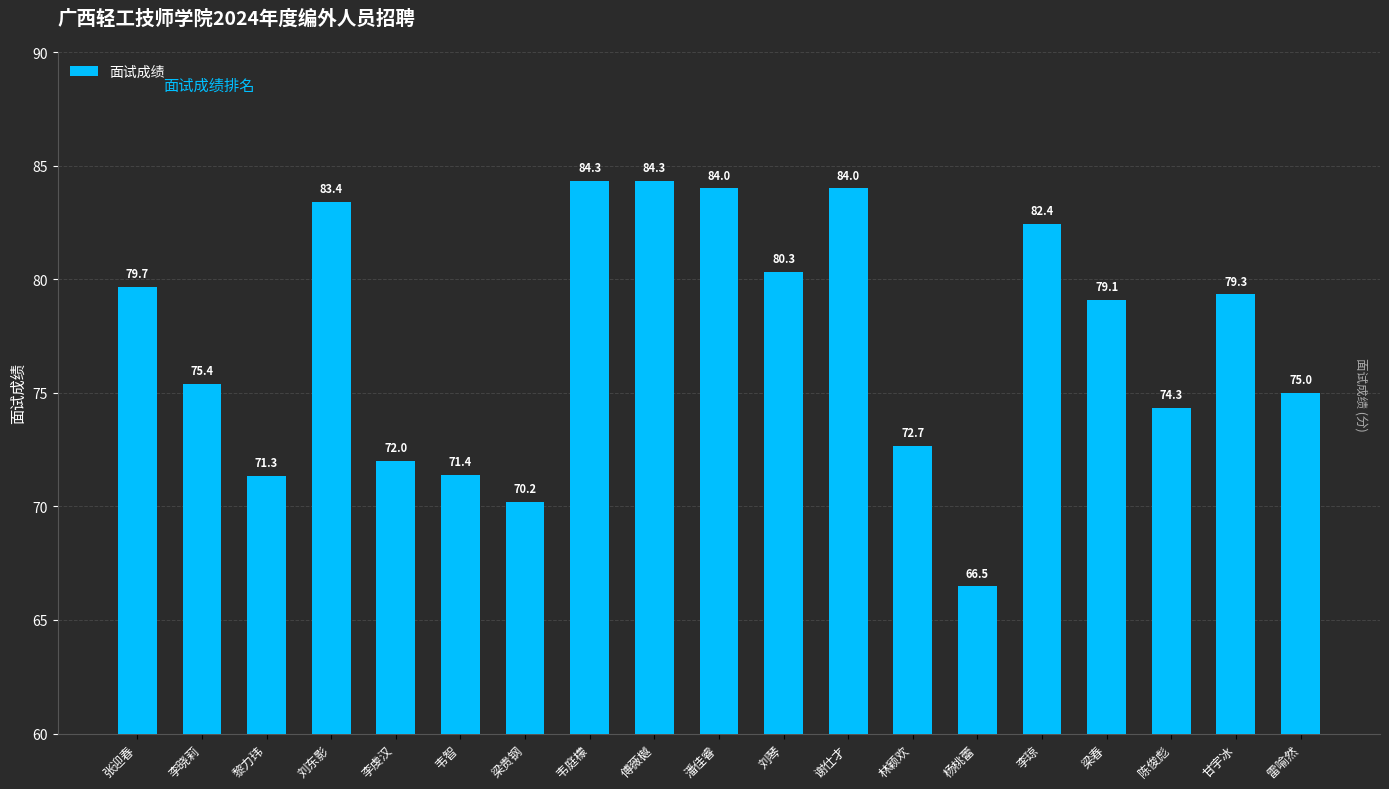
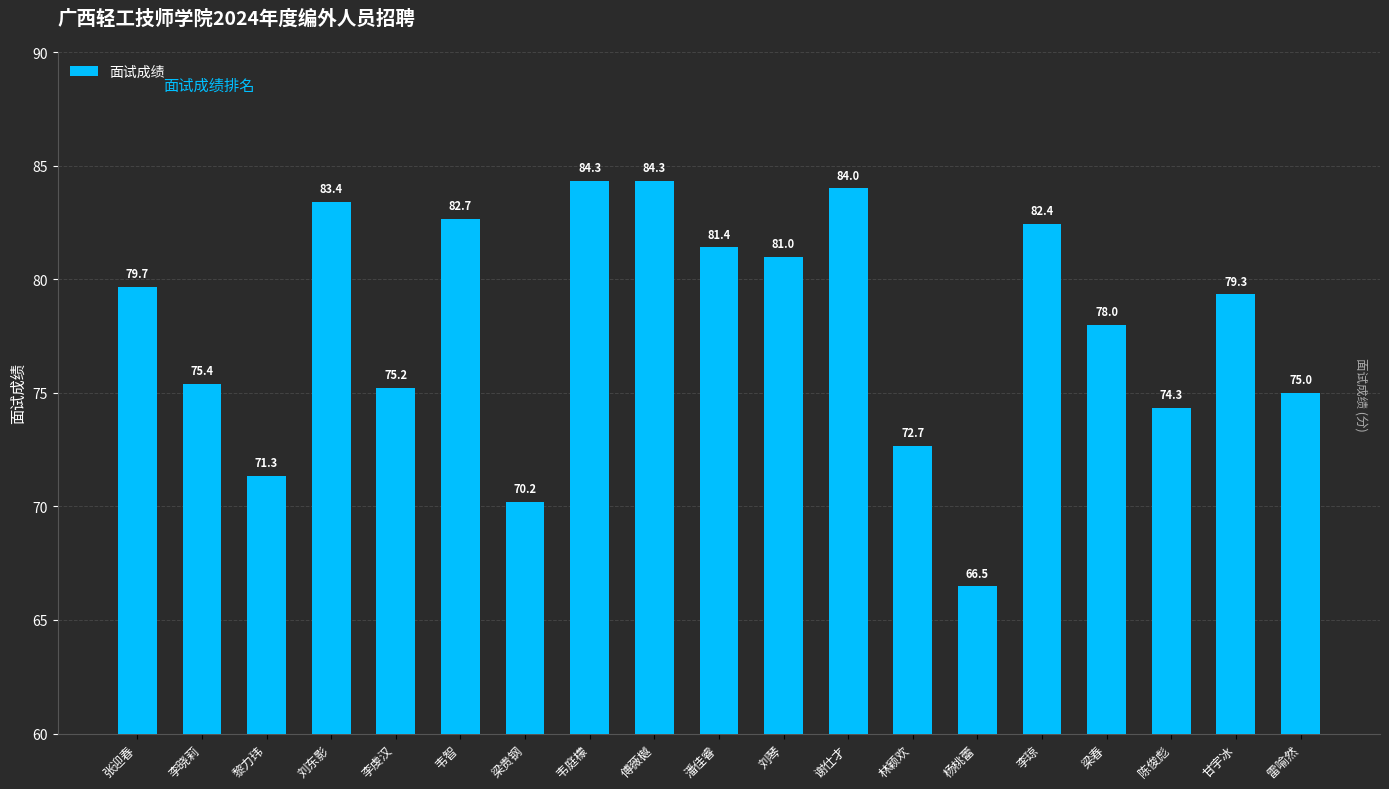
李虔汉: 72.0 -> 75.2
韦智: 71.4 -> 82.7
潘佳睿: 84.0 -> 81.4
刘琴: 80.3 -> 81.0
梁春: 79.1 -> 78.0
